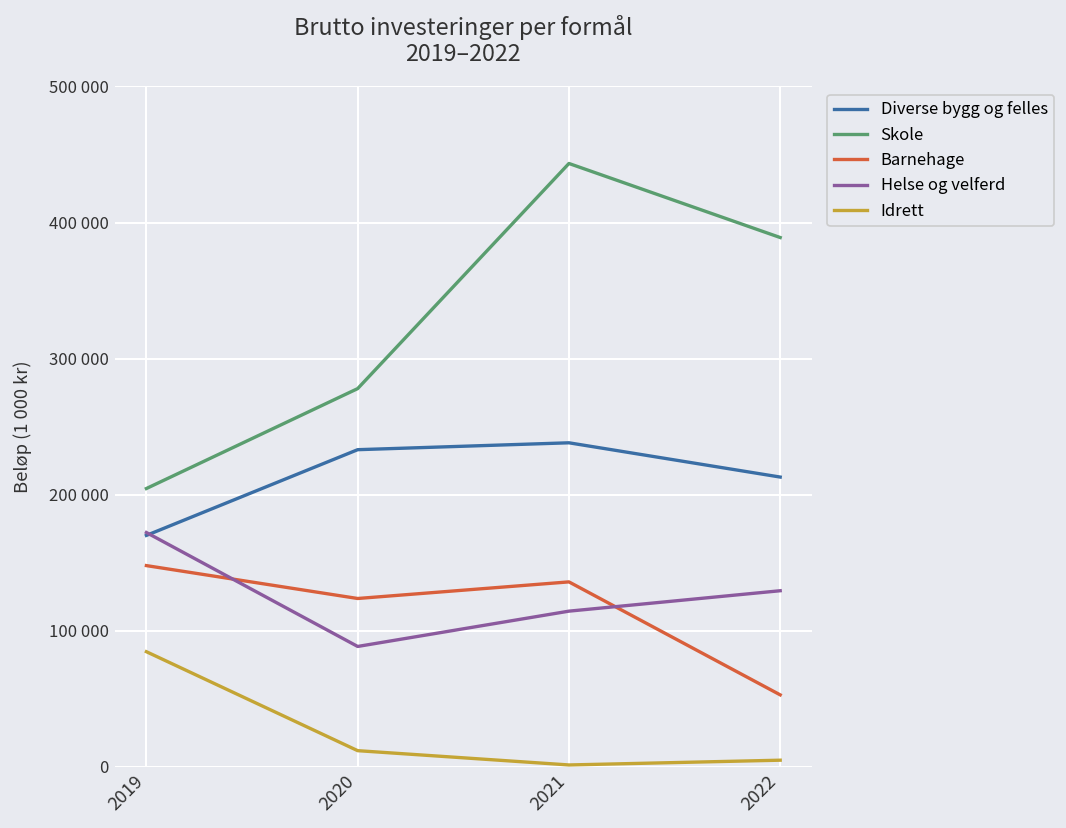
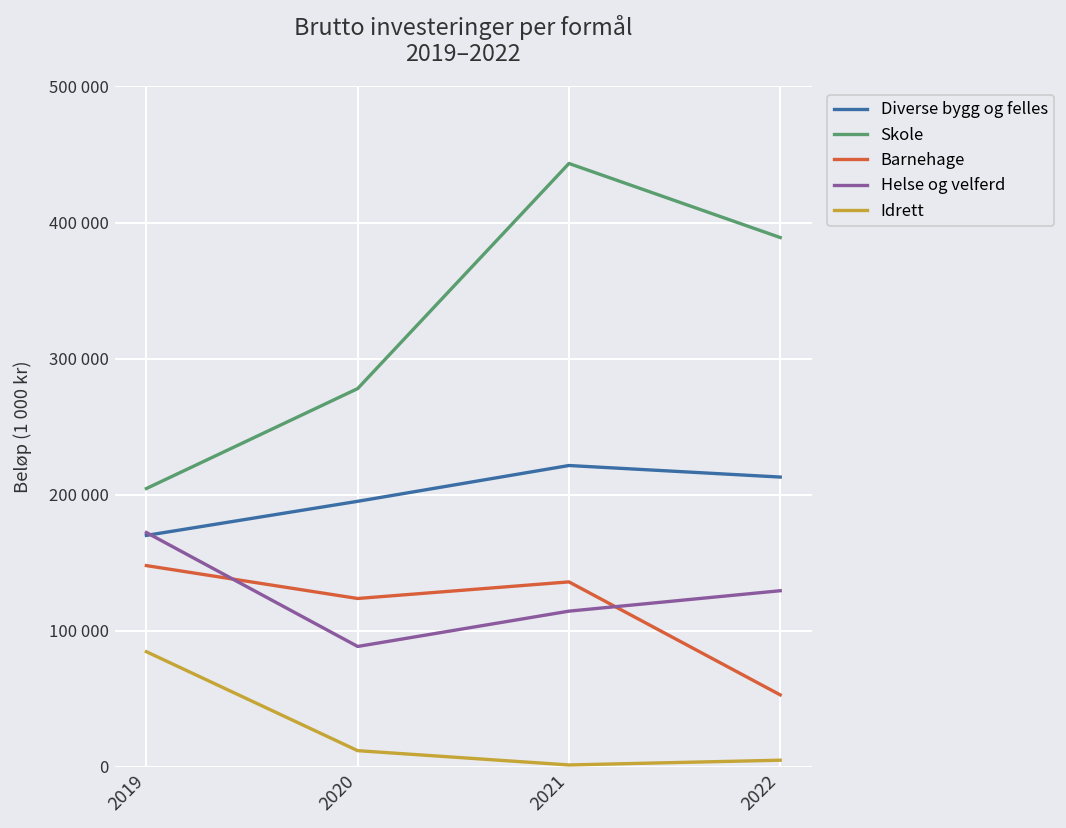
Diverse bygg og felles, 2020: 233000 -> 195000
Diverse bygg og felles, 2021: 238000 -> 222000
